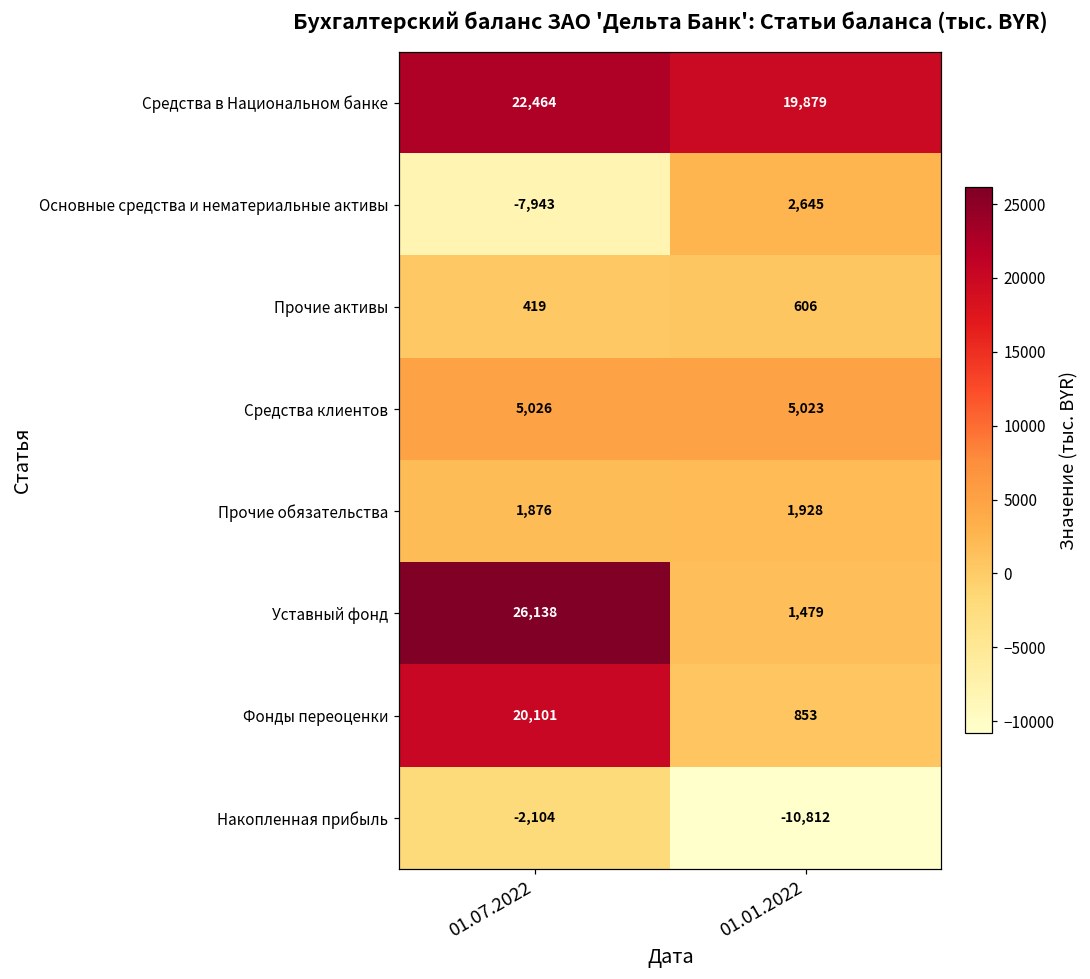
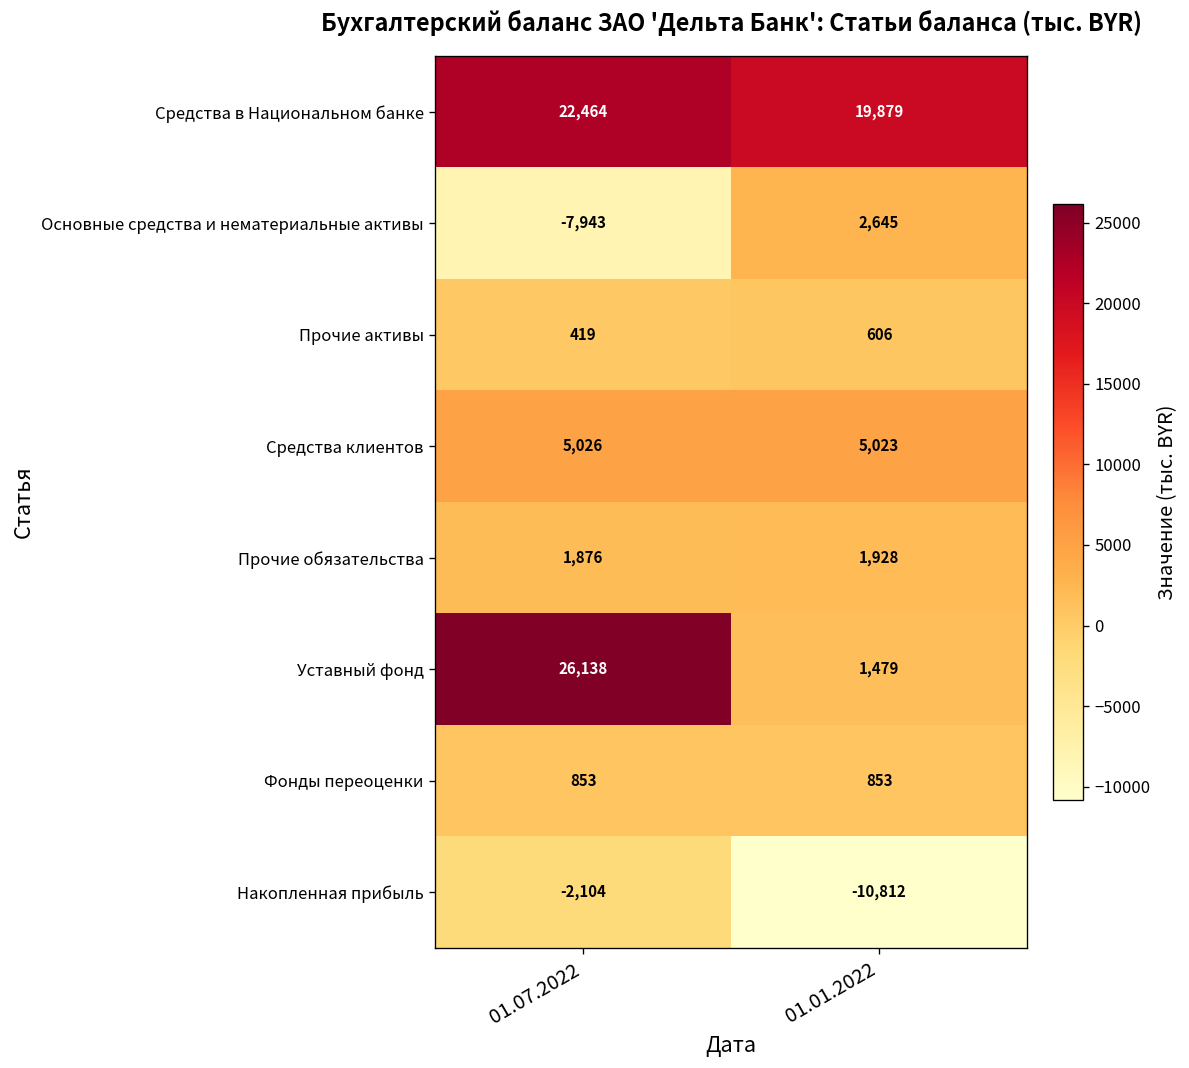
Фонды переоценки, 01.07.2022: 20,101 -> 853
